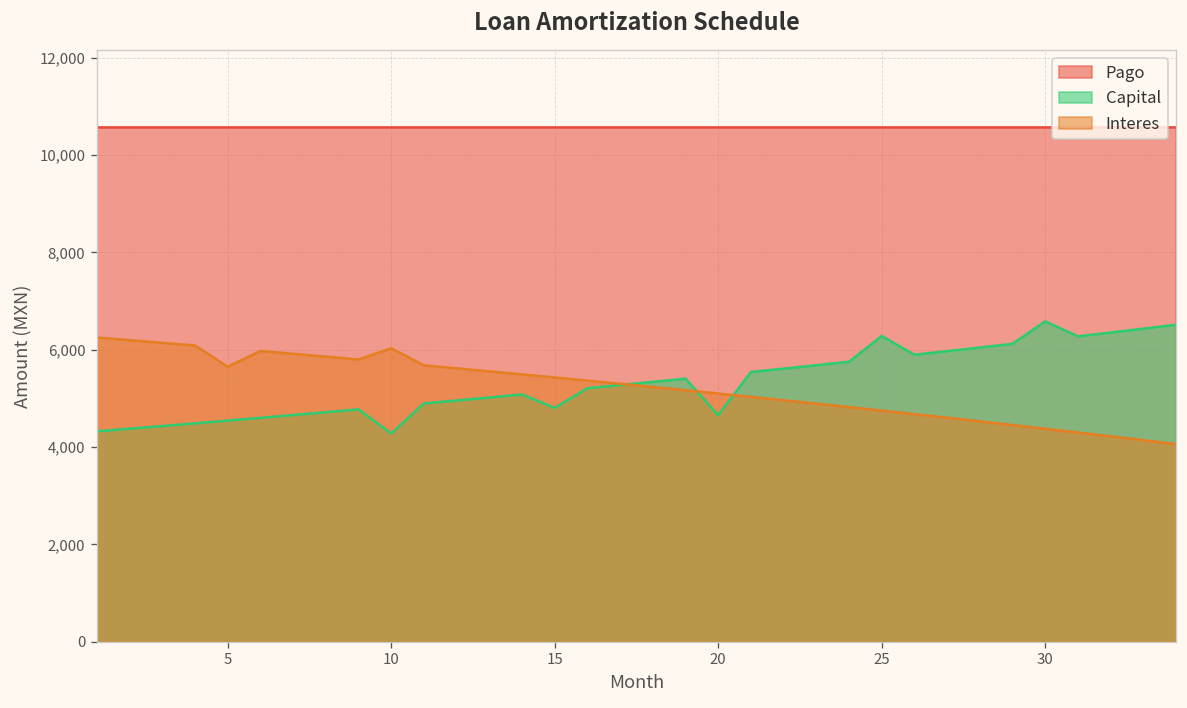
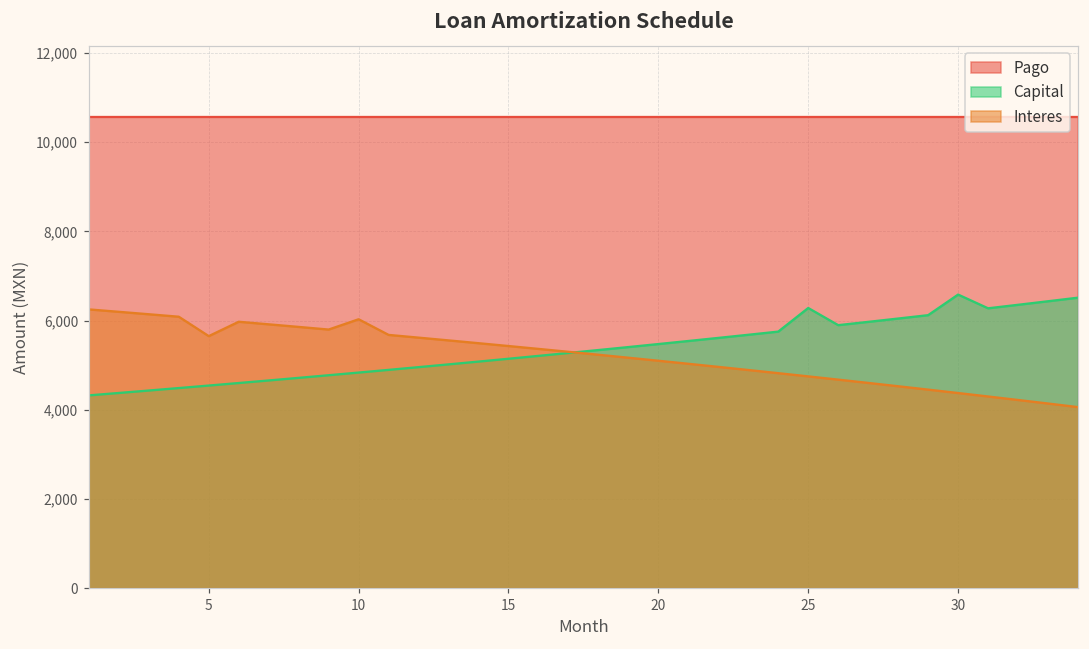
Capital, 10: 4,300 -> 4,800
Capital, 15: 4,800 -> 5,100
Capital, 20: 4,700 -> 5,500
